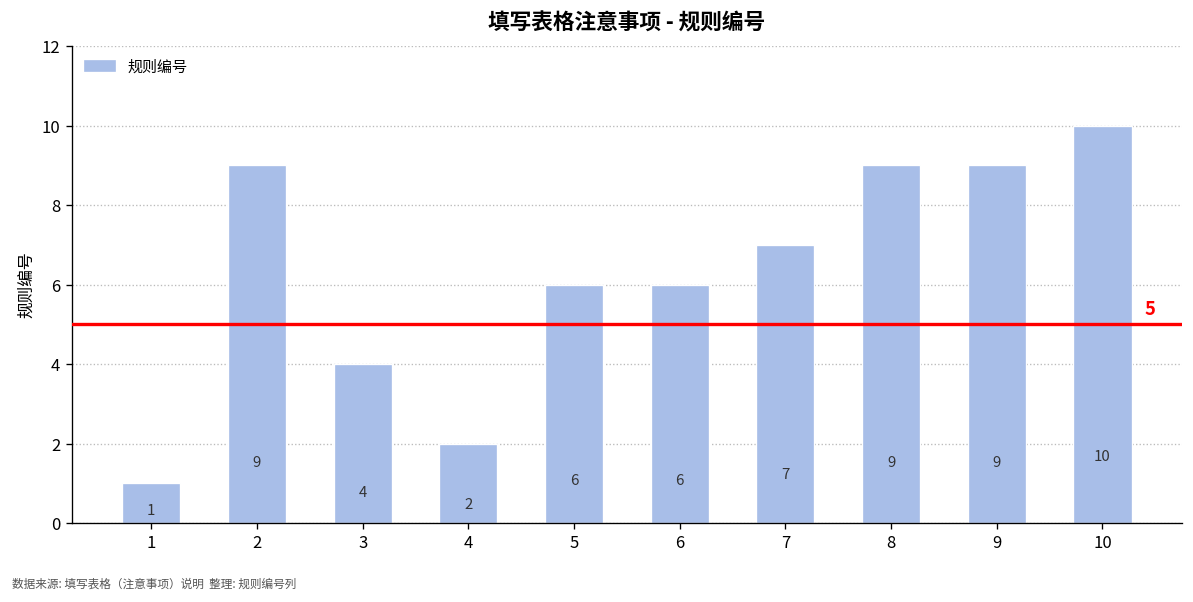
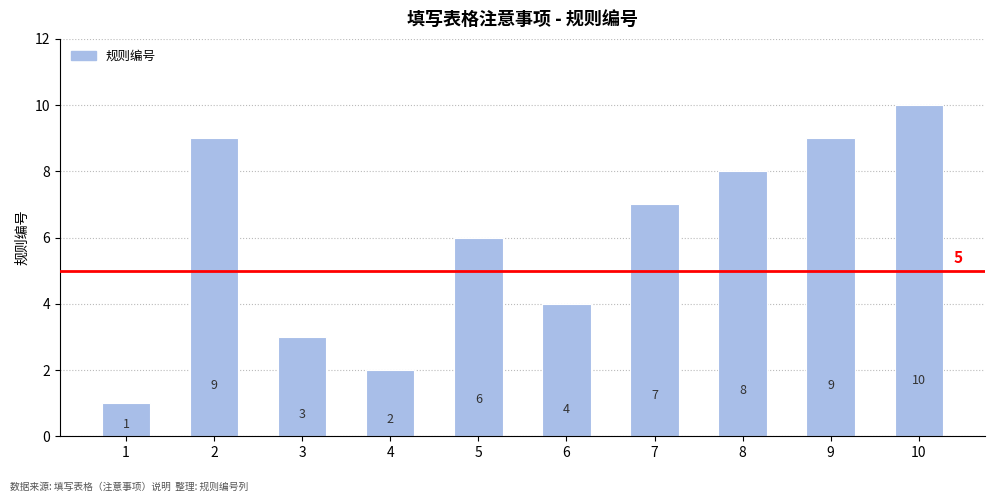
3: 4 -> 3
6: 6 -> 4
8: 9 -> 8
